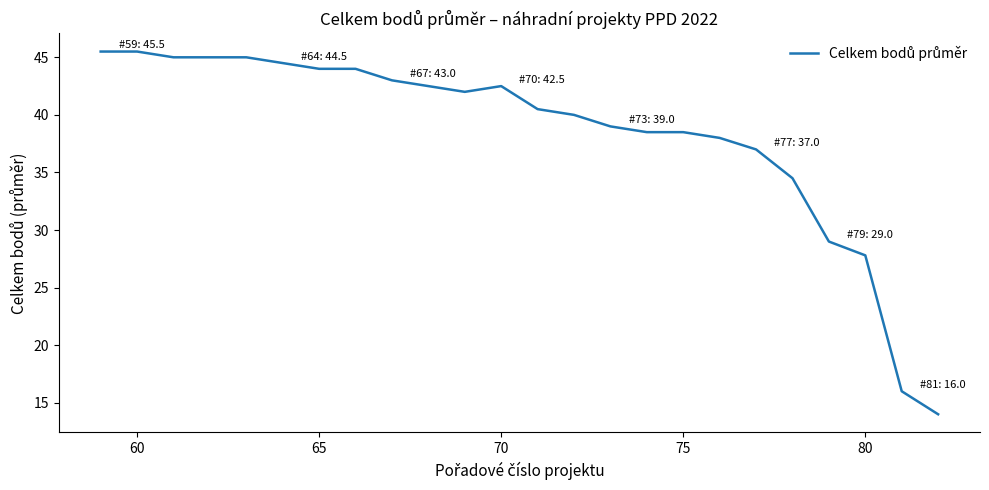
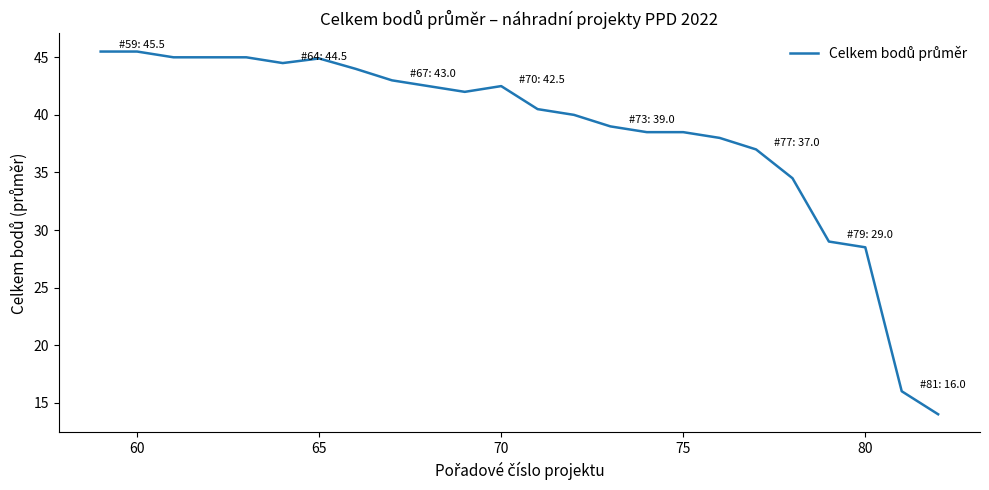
65: 44.0 -> 44.9
80: 27.8 -> 28.5
